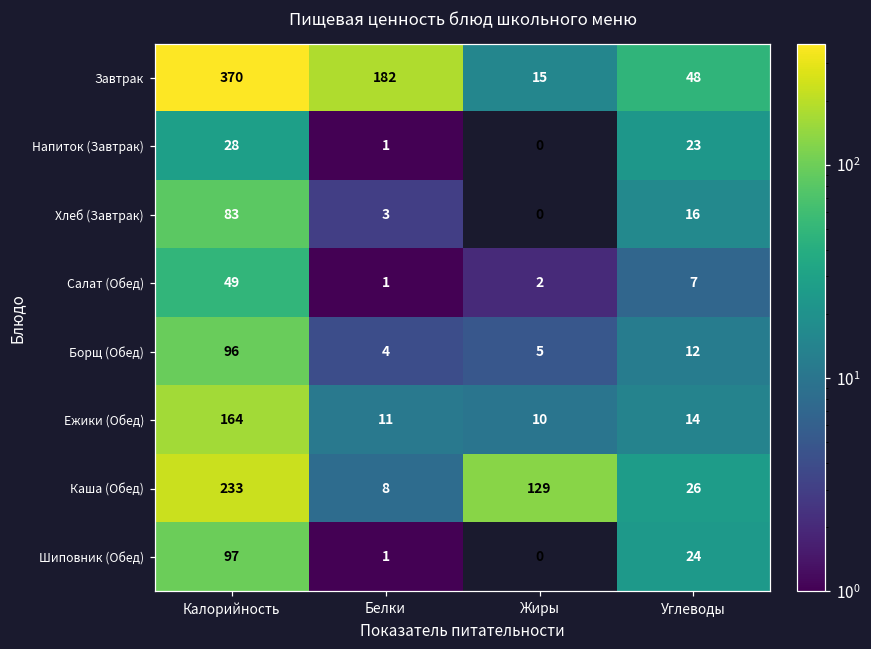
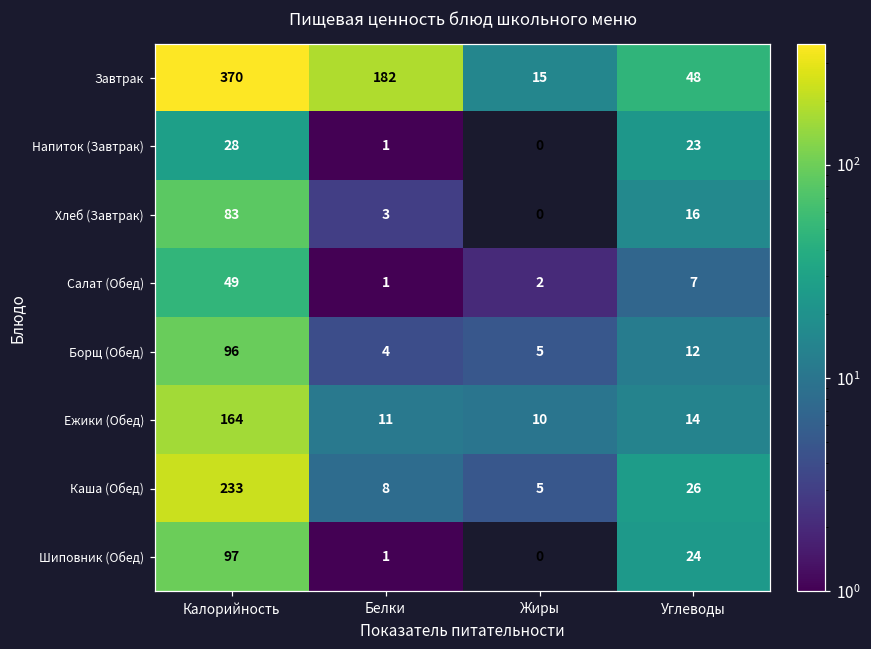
Каша (Обед), Жиры: 129 -> 5
